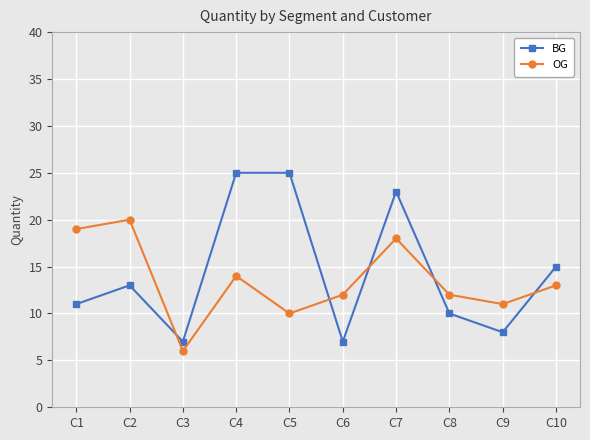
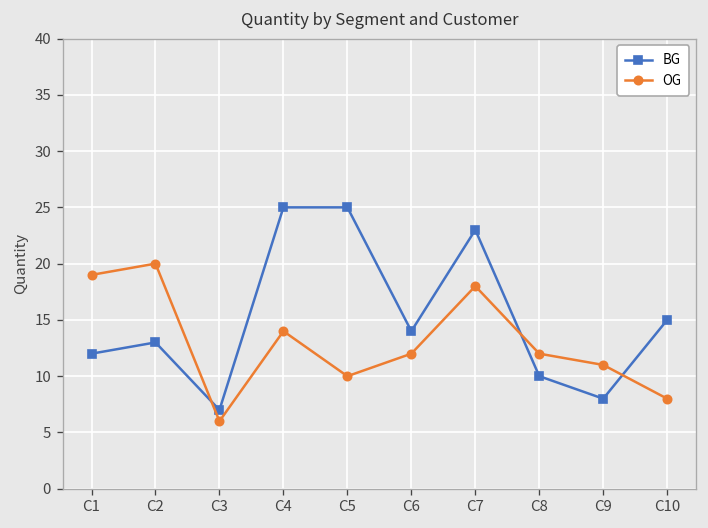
BG, C1: 11 -> 12
BG, C6: 7 -> 14
OG, C10: 13 -> 8
